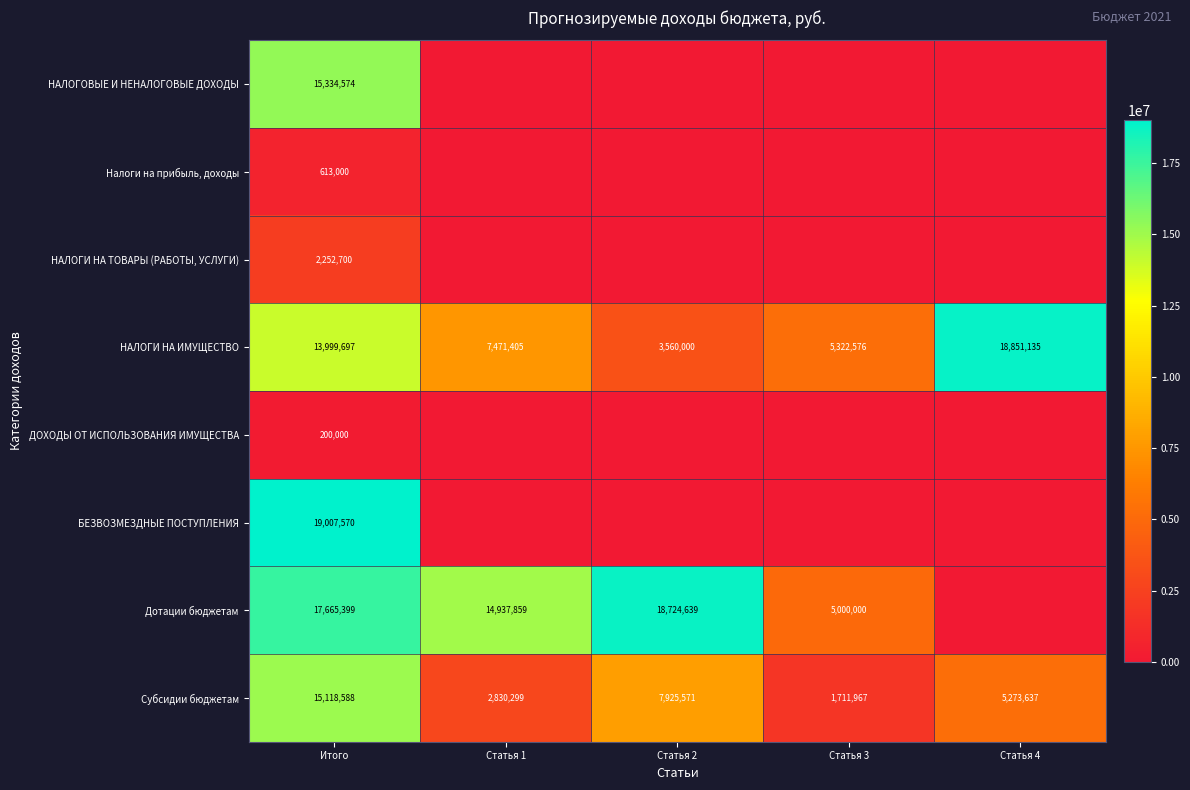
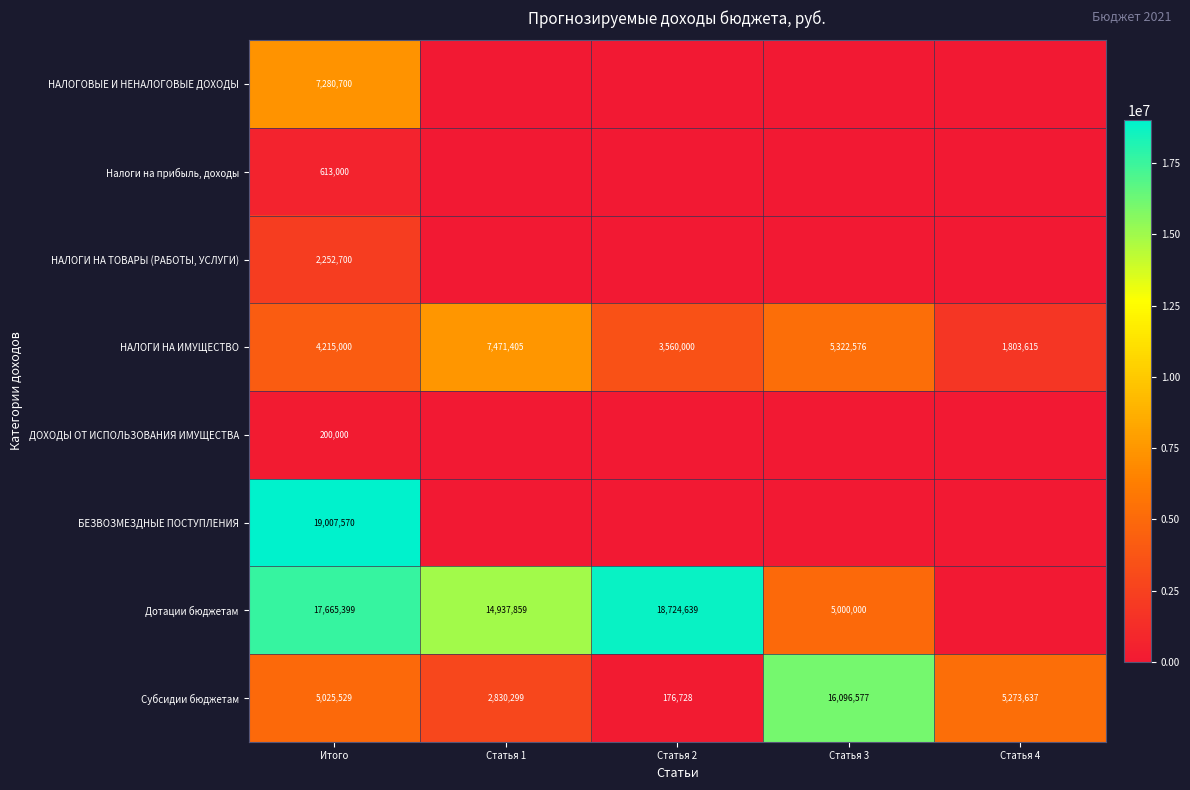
НАЛОГОВЫЕ И НЕНАЛОГОВЫЕ ДОХОДЫ, Итого: 15,334,574 -> 7,280,700
НАЛОГИ НА ИМУЩЕСТВО, Итого: 13,999,697 -> 4,215,000
НАЛОГИ НА ИМУЩЕСТВО, Статья 4: 18,851,135 -> 1,803,615
Субсидии бюджетам, Итого: 15,118,588 -> 5,025,529
Субсидии бюджетам, Статья 2: 7,925,571 -> 176,728
Субсидии бюджетам, Статья 3: 1,711,967 -> 16,096,577
